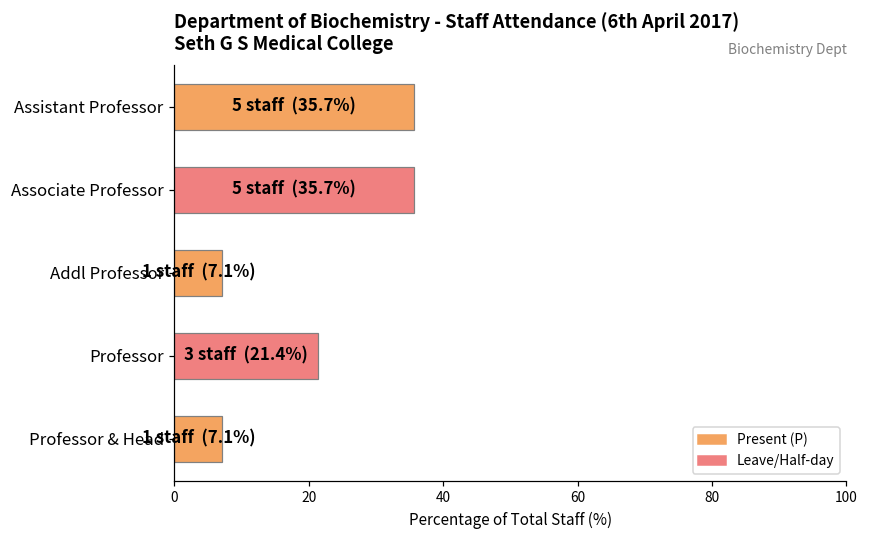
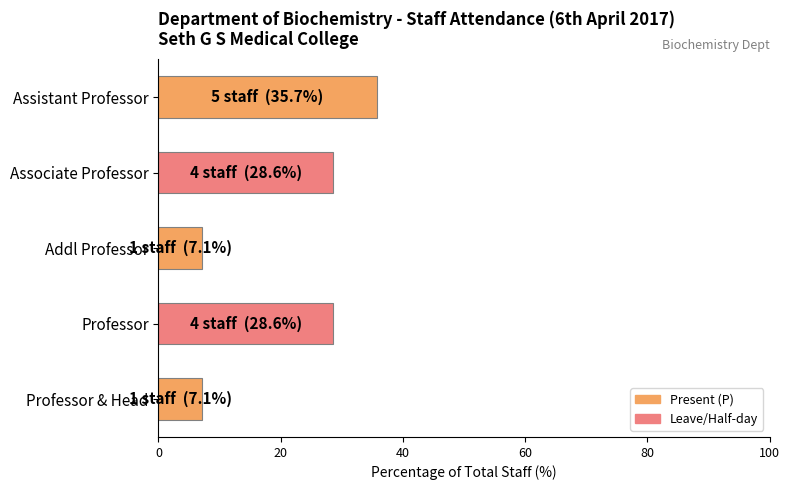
Associate Professor: 5 staff (35.7%) -> 4 staff (28.6%)
Professor: 3 staff (21.4%) -> 4 staff (28.6%)
